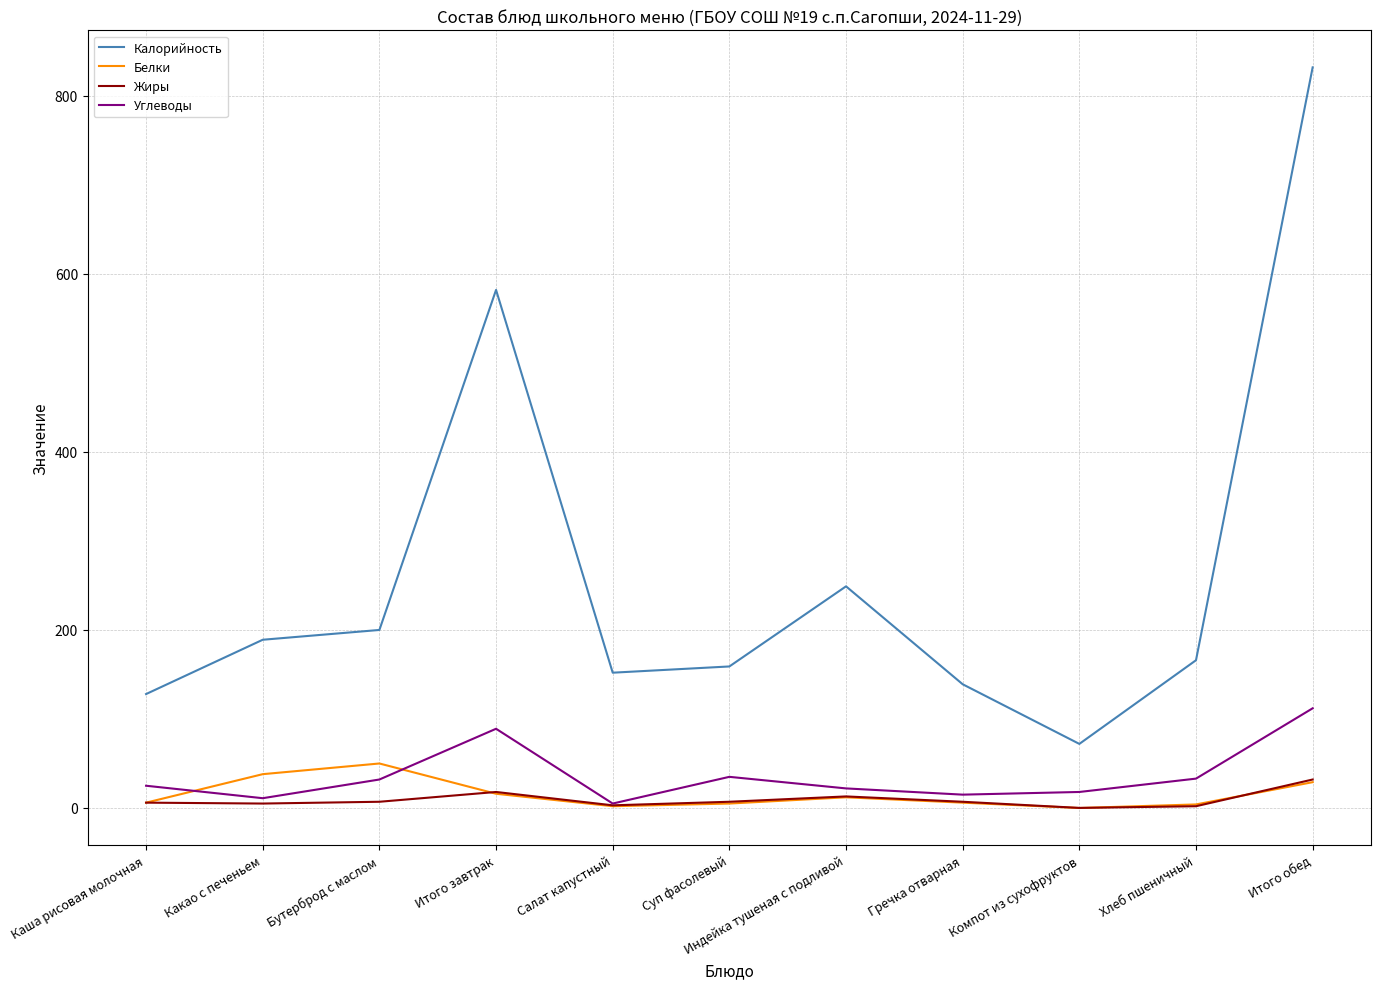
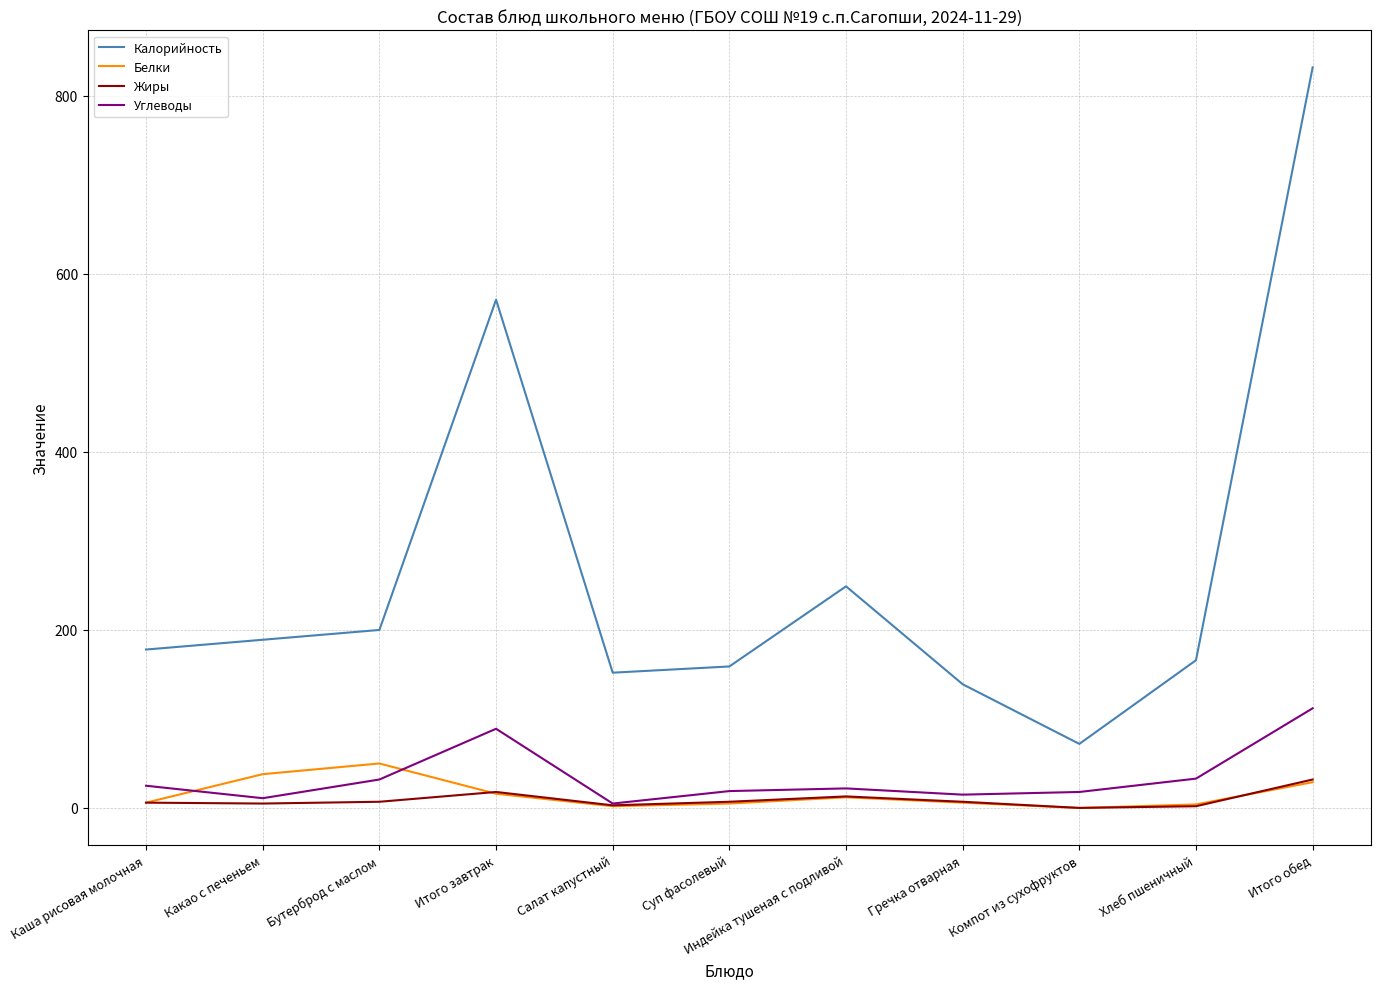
Калорийность, Каша рисовая молочная: 130 -> 180
Калорийность, Итого завтрак: 580 -> 570
Углеводы, Суп фасолевый: 40 -> 20
